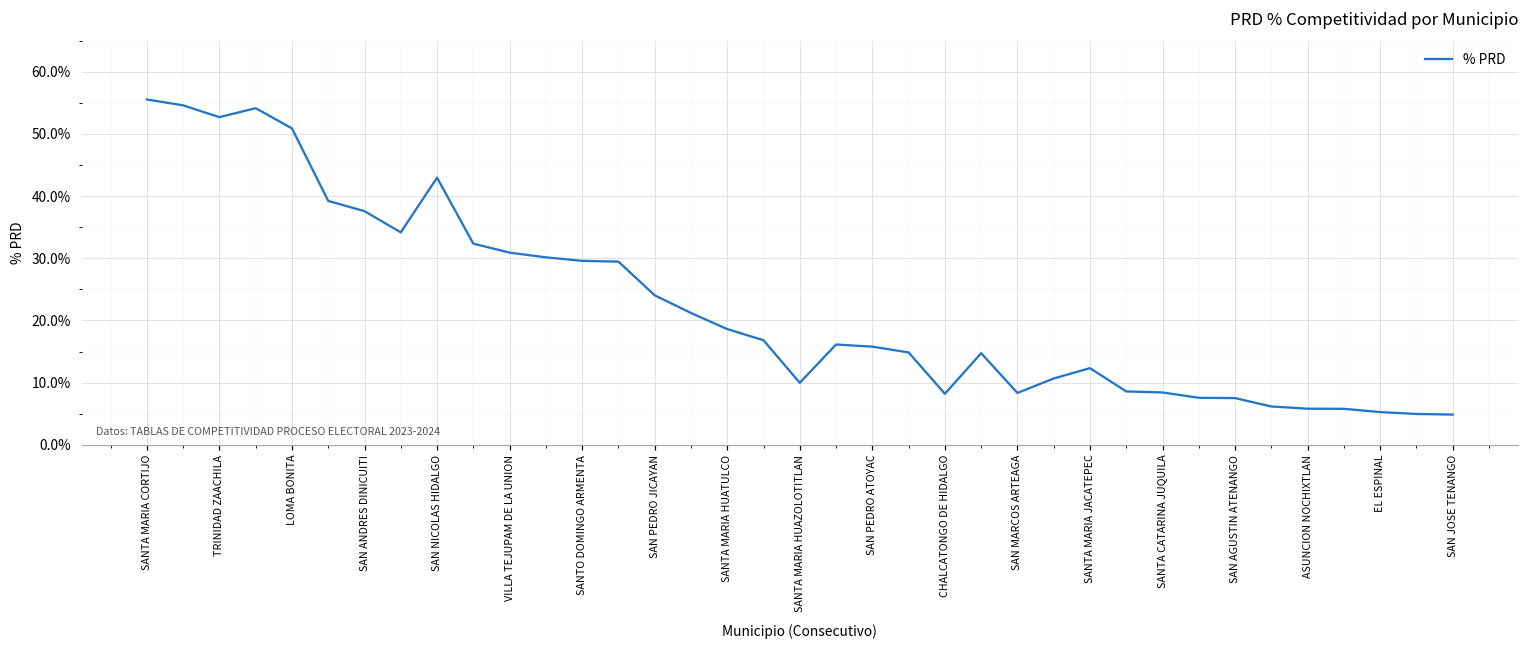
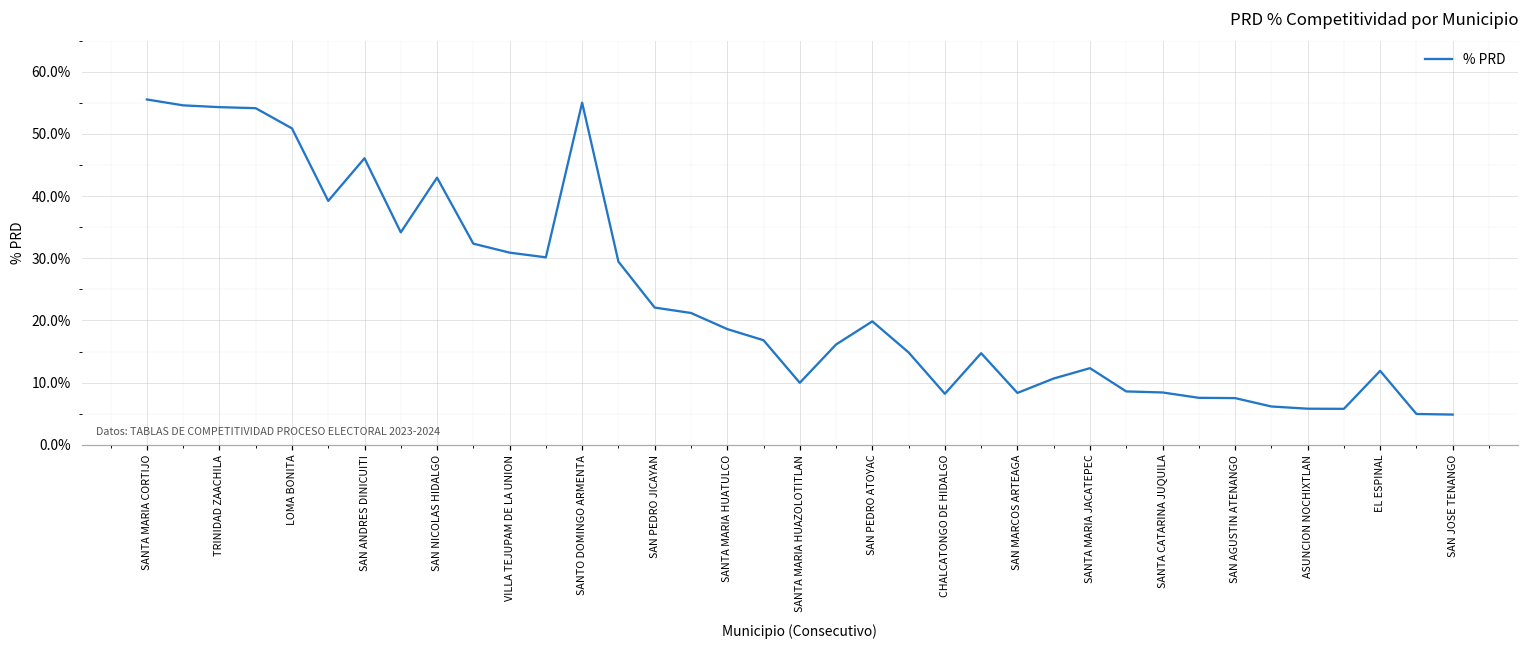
TRINIDAD ZAACHILA: 53% -> 54%
SAN ANDRES DINICUITI: 38% -> 46%
SANTO DOMINGO ARMENTA: 30% -> 55%
SAN PEDRO JICAYAN: 24% -> 22%
SAN PEDRO ATOYAC: 16% -> 20%
EL ESPINAL: 5% -> 12%
